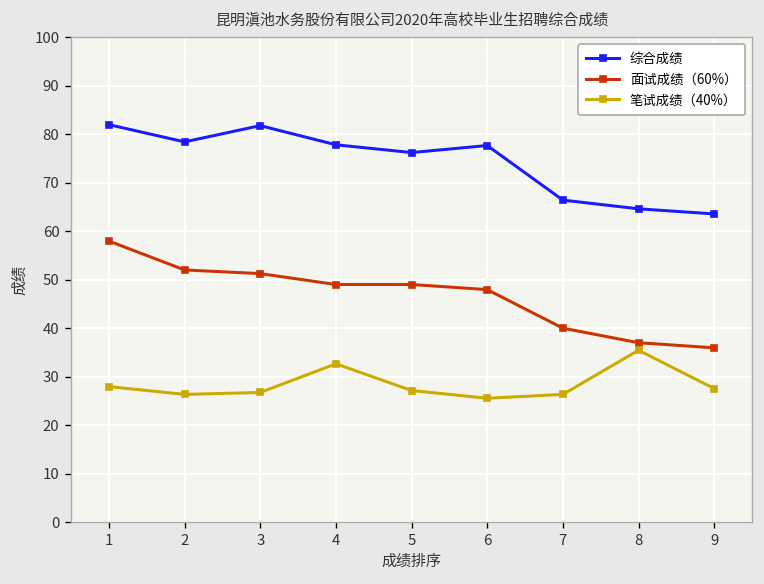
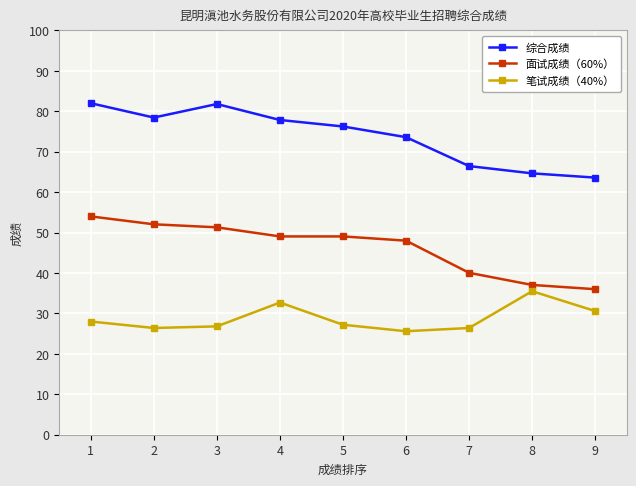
面试成绩（60%）, 1: 58 -> 54
综合成绩, 6: 78 -> 74
笔试成绩（40%）, 9: 28 -> 31
